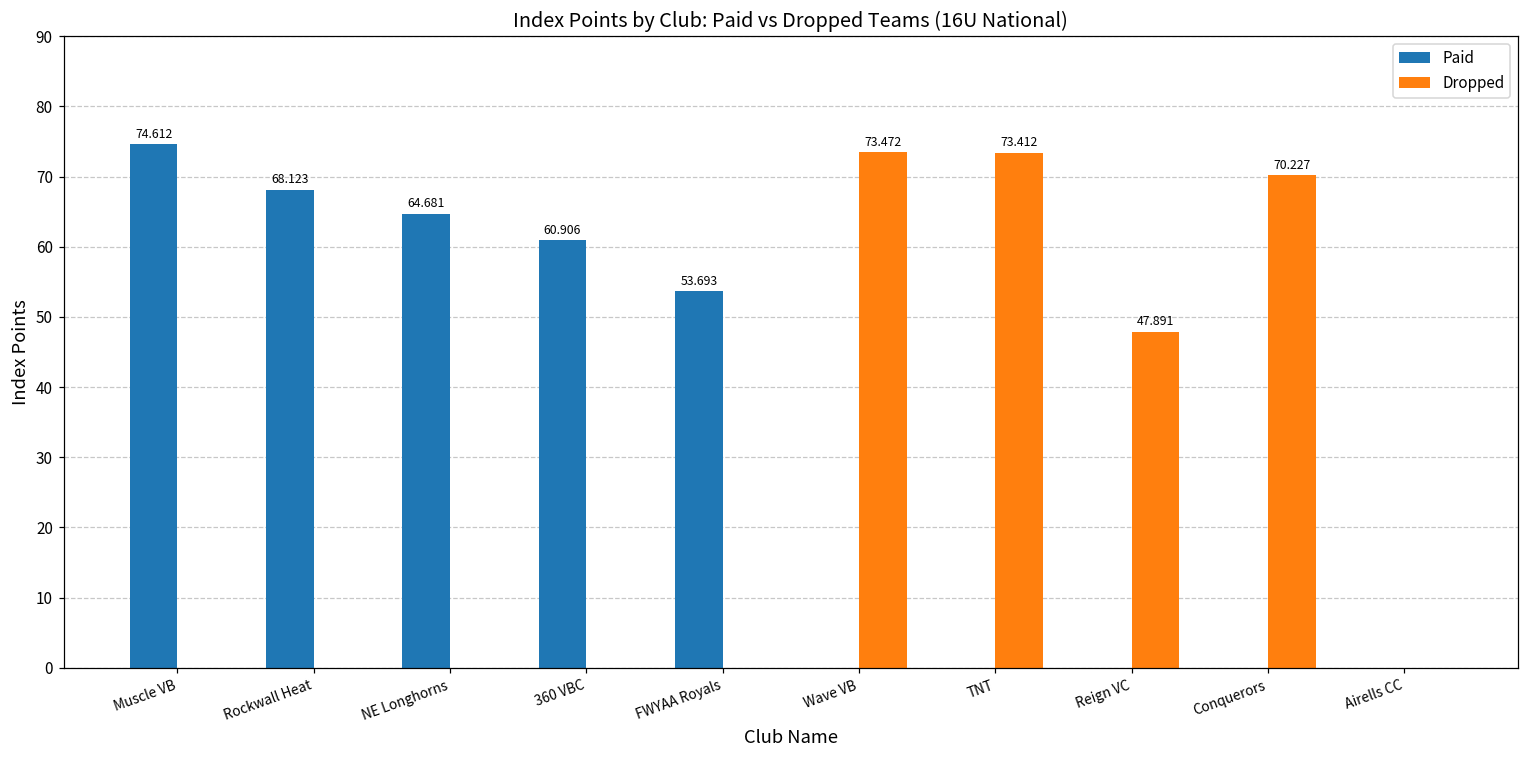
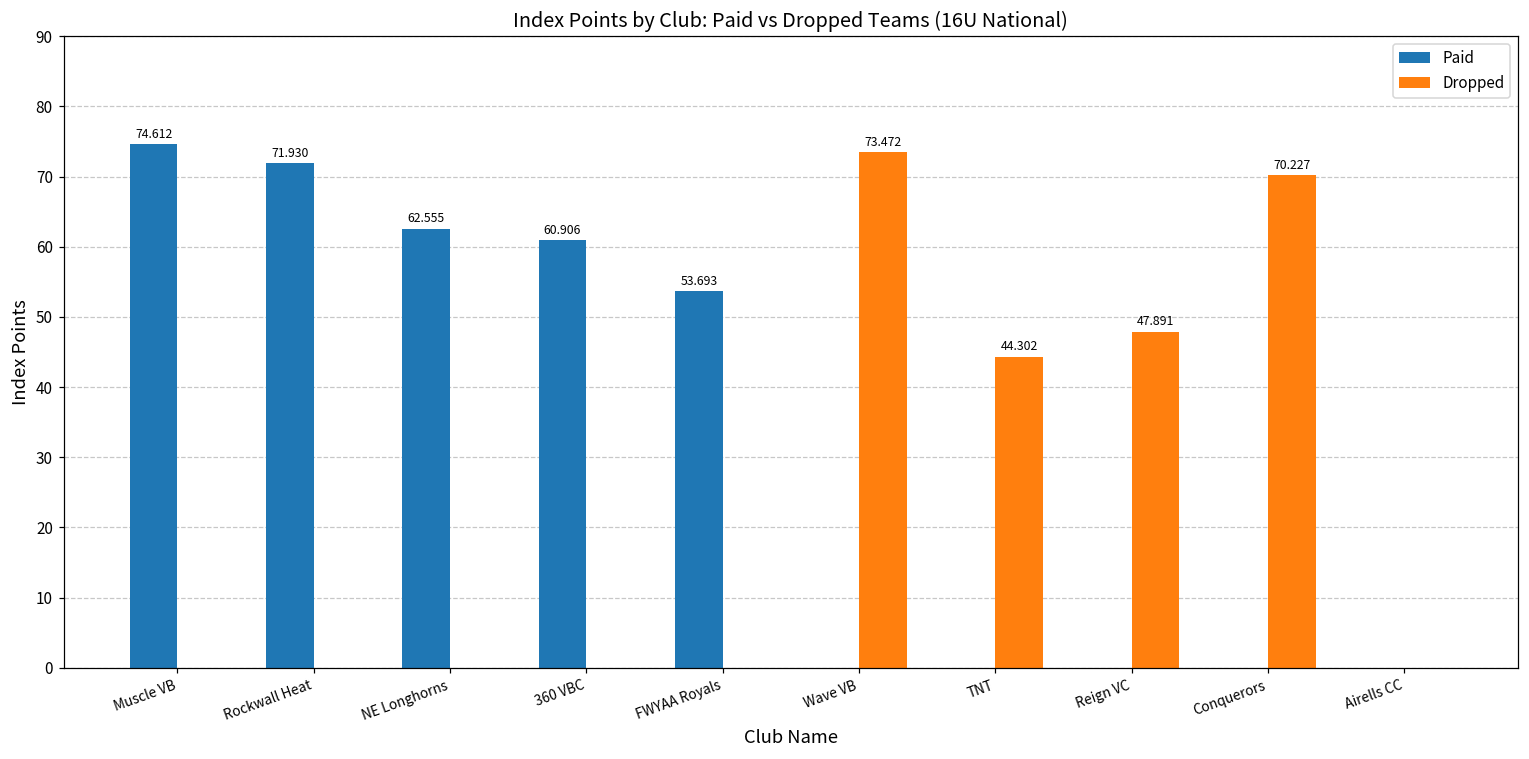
Paid, Rockwall Heat: 68.123 -> 71.930
Paid, NE Longhorns: 64.681 -> 62.555
Dropped, TNT: 73.412 -> 44.302
